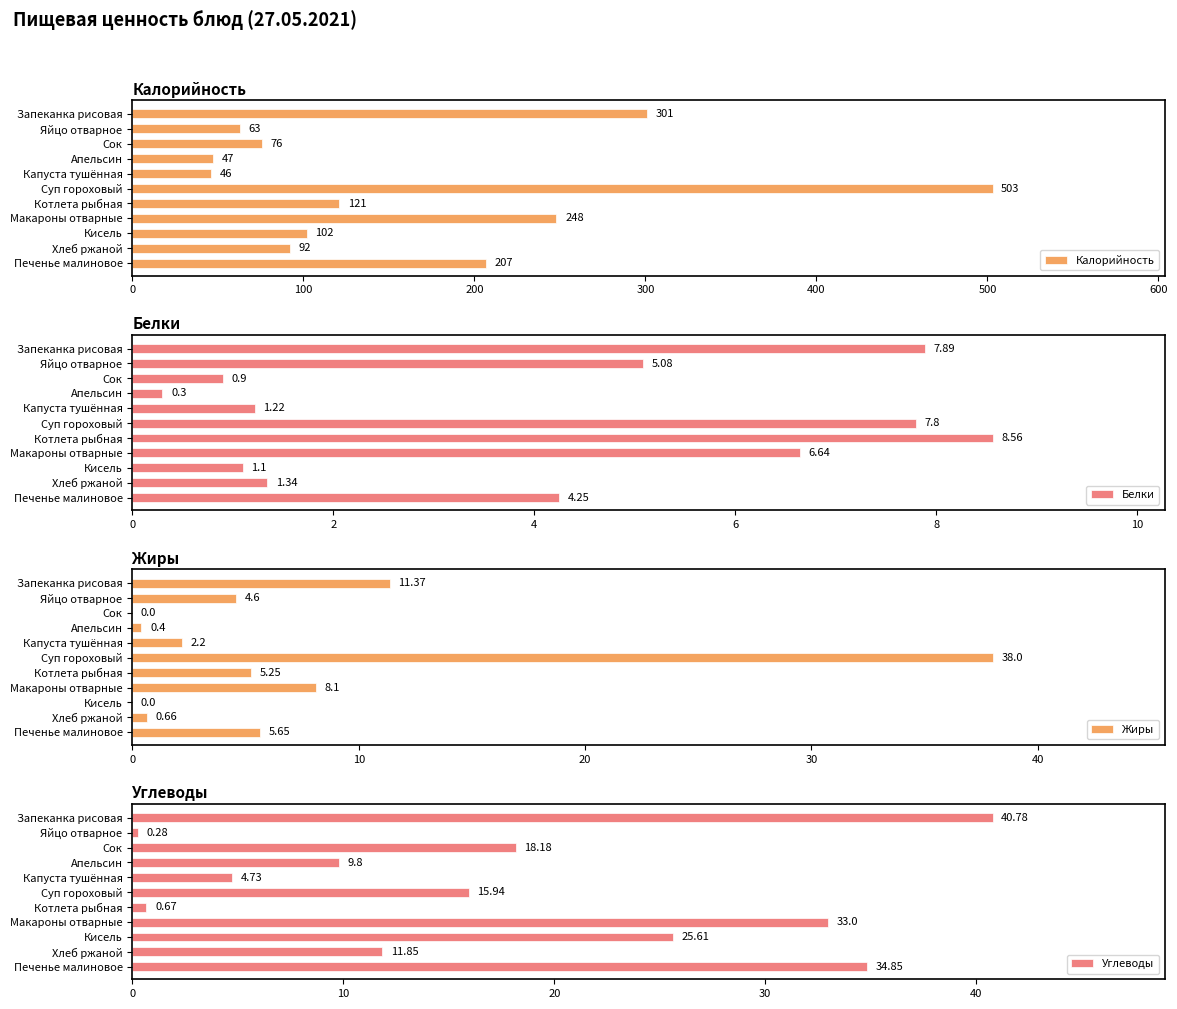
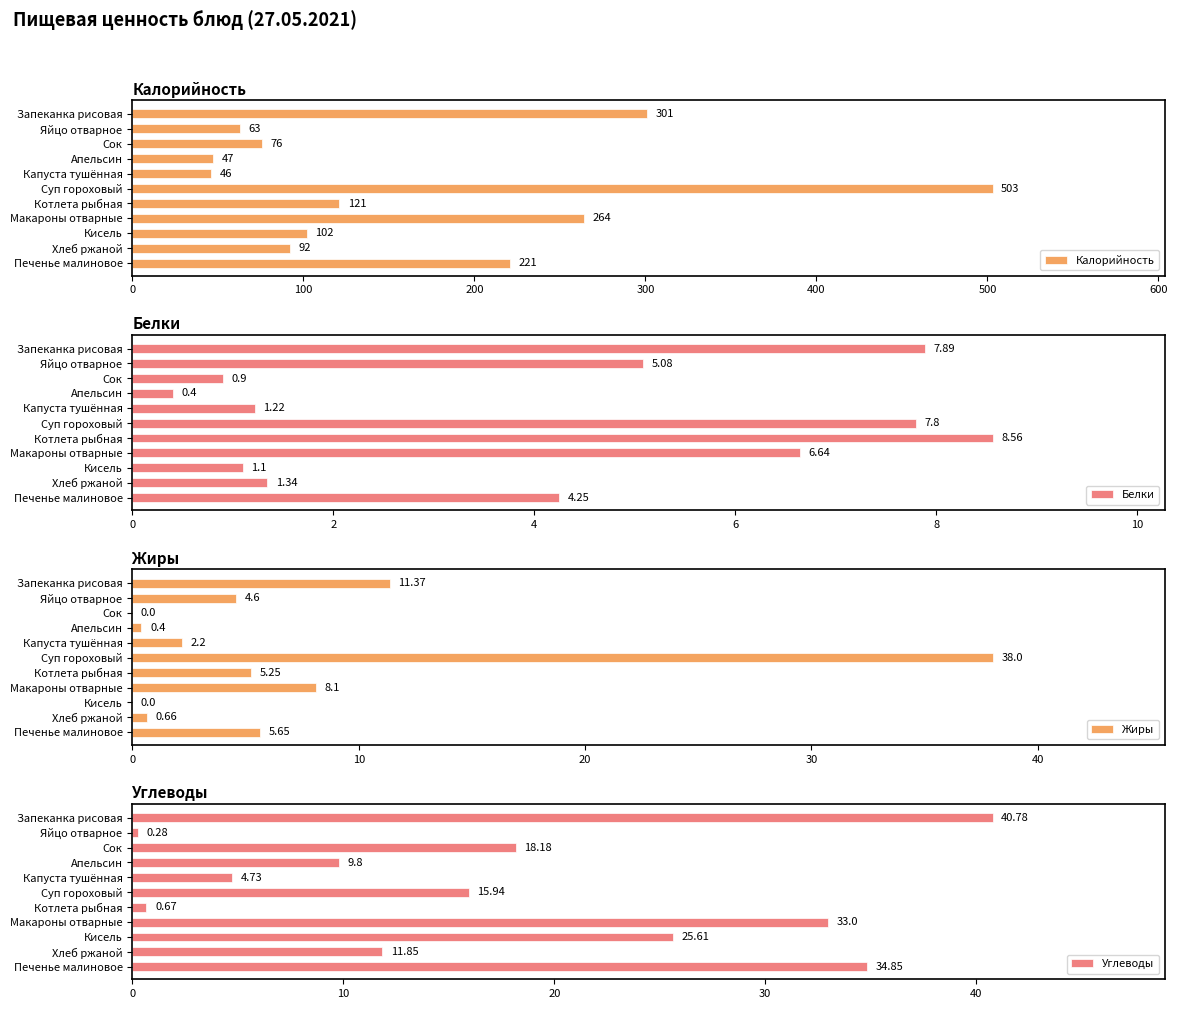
Калорийность, Калорийность, Макароны отварные: 248 -> 264
Калорийность, Калорийность, Печенье малиновое: 207 -> 221
Белки, Белки, Апельсин: 0.3 -> 0.4
